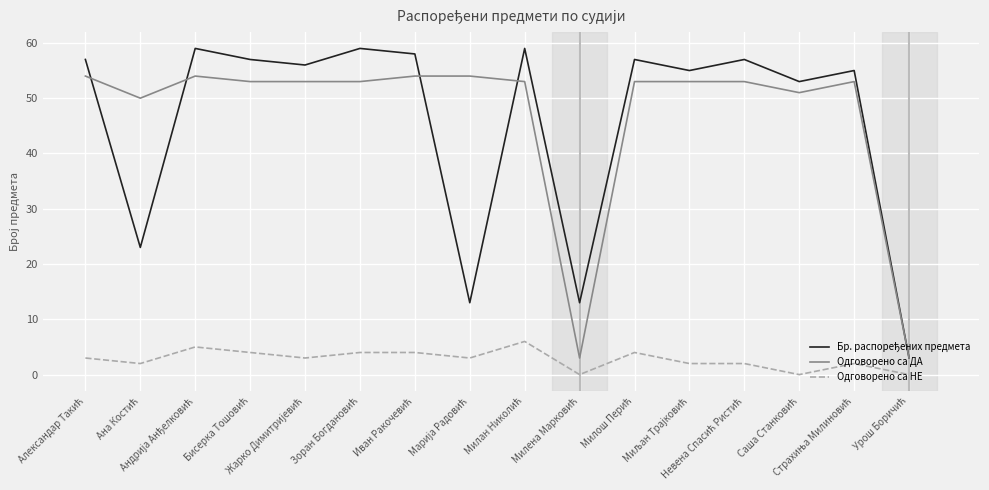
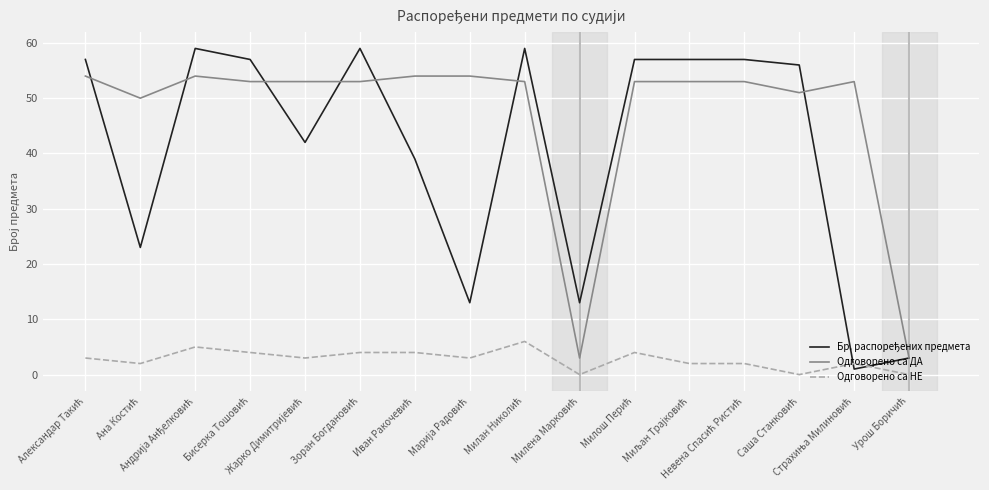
Бр. распоређених предмета, Жарко Димитријевић: 56 -> 42
Бр. распоређених предмета, Иван Ракочевић: 58 -> 39
Бр. распоређених предмета, Миљан Трајковић: 55 -> 57
Бр. распоређених предмета, Саша Станковић: 53 -> 56
Бр. распоређених предмета, Страхиња Милиновић: 55 -> 1
